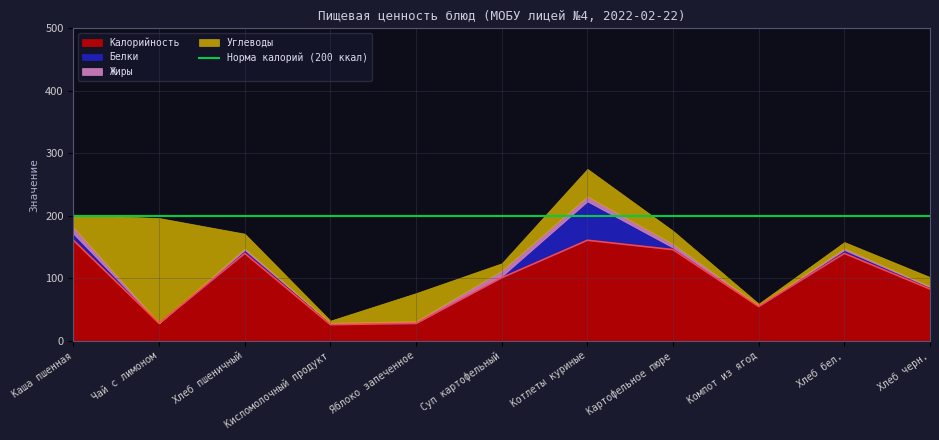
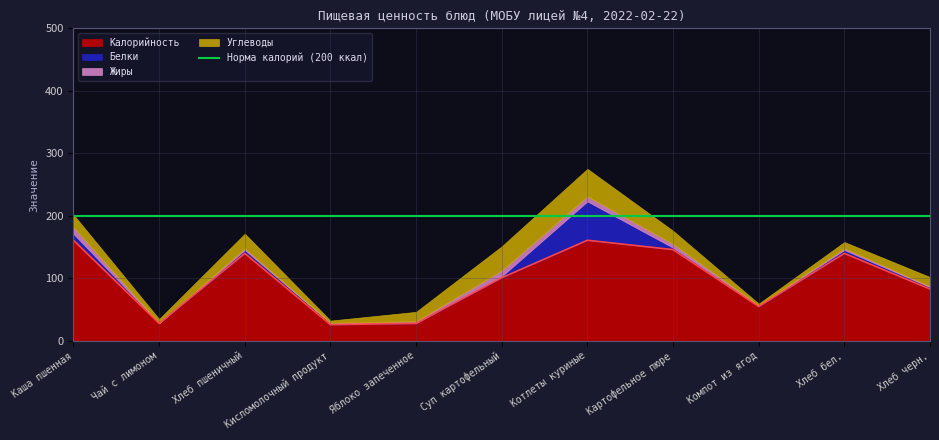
Углеводы, Чай с лимоном: 170 -> 10
Углеводы, Яблоко запеченное: 50 -> 20
Углеводы, Суп картофельный: 10 -> 40
